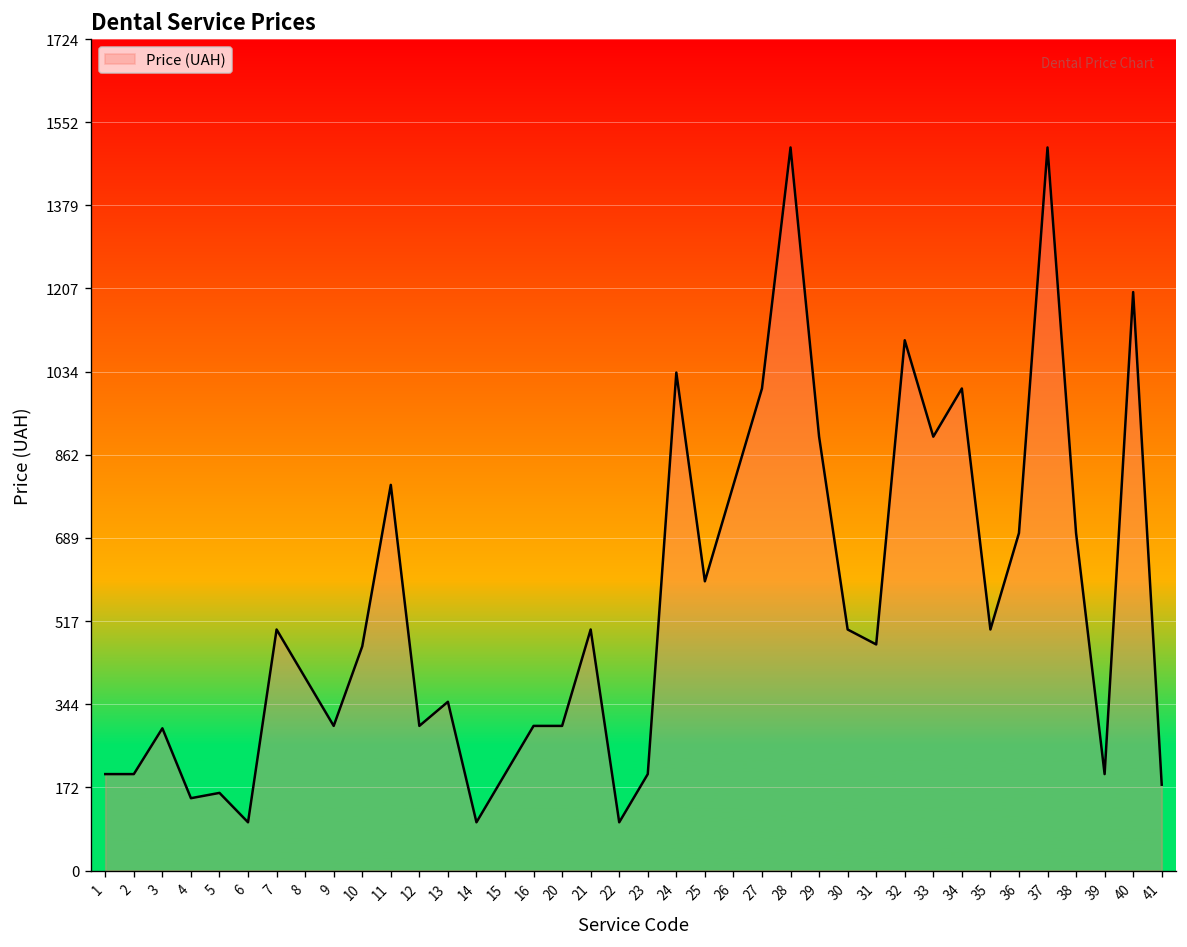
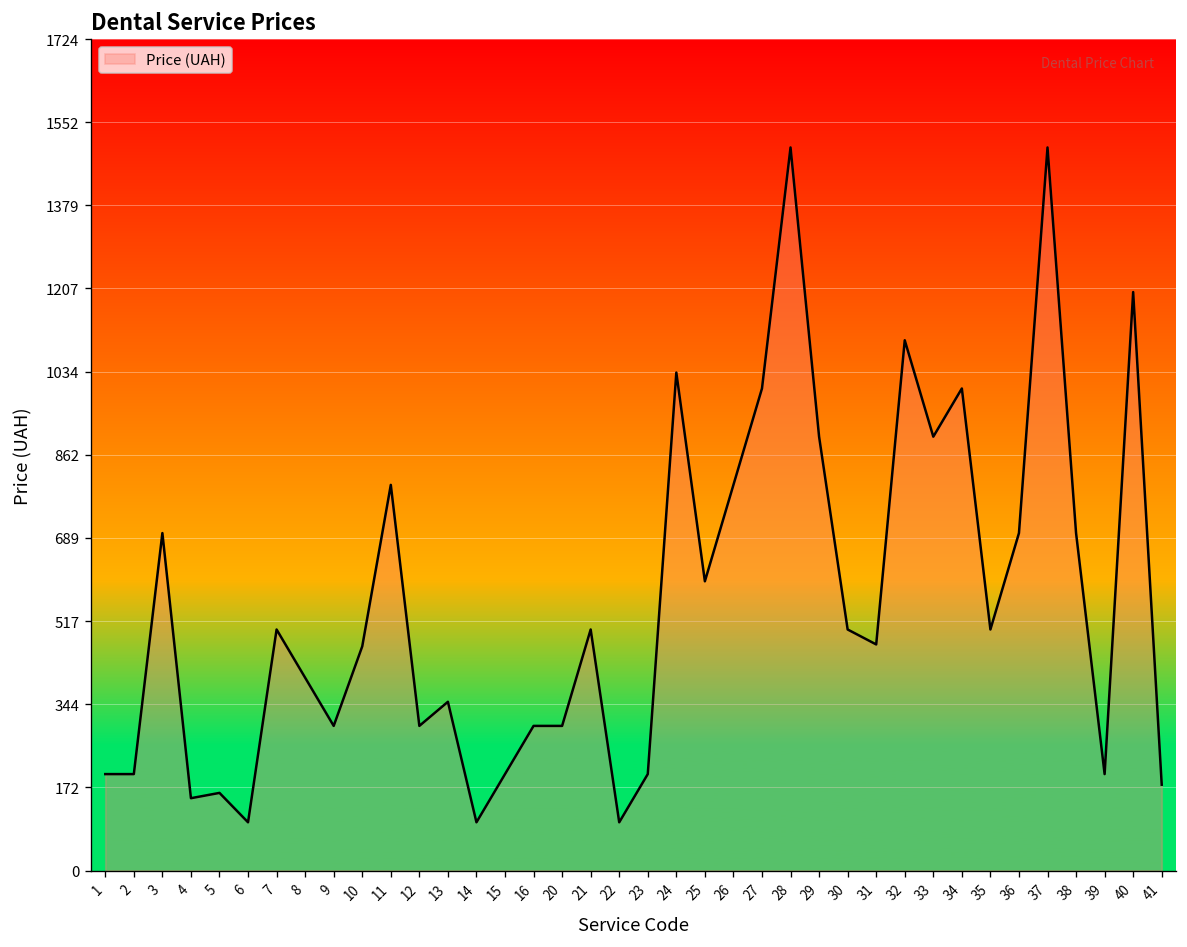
3: 290 -> 700
